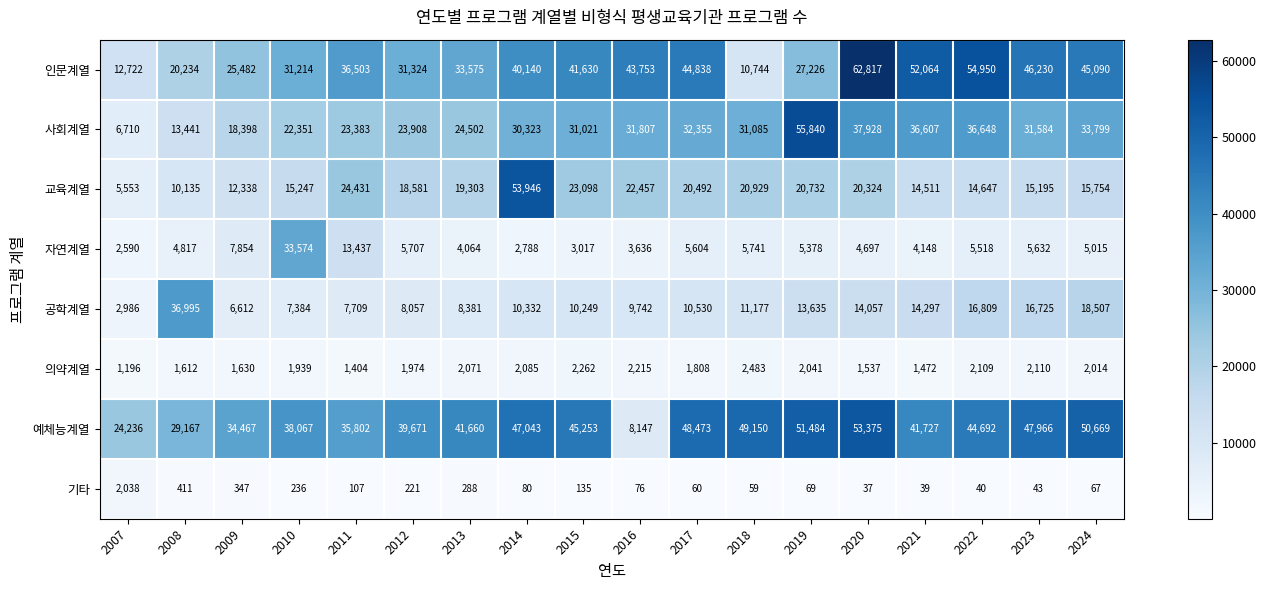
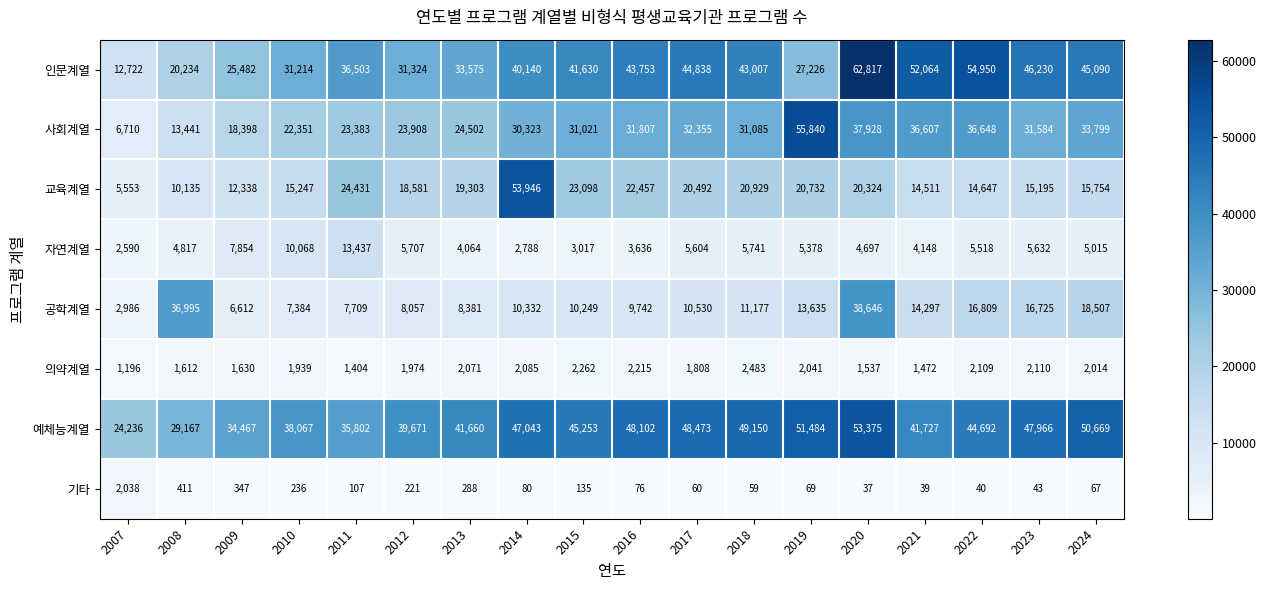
인문계열, 2018: 10,744 -> 43,007
자연계열, 2010: 33,574 -> 10,068
공학계열, 2020: 14,057 -> 38,646
예체능계열, 2016: 8,147 -> 48,102
